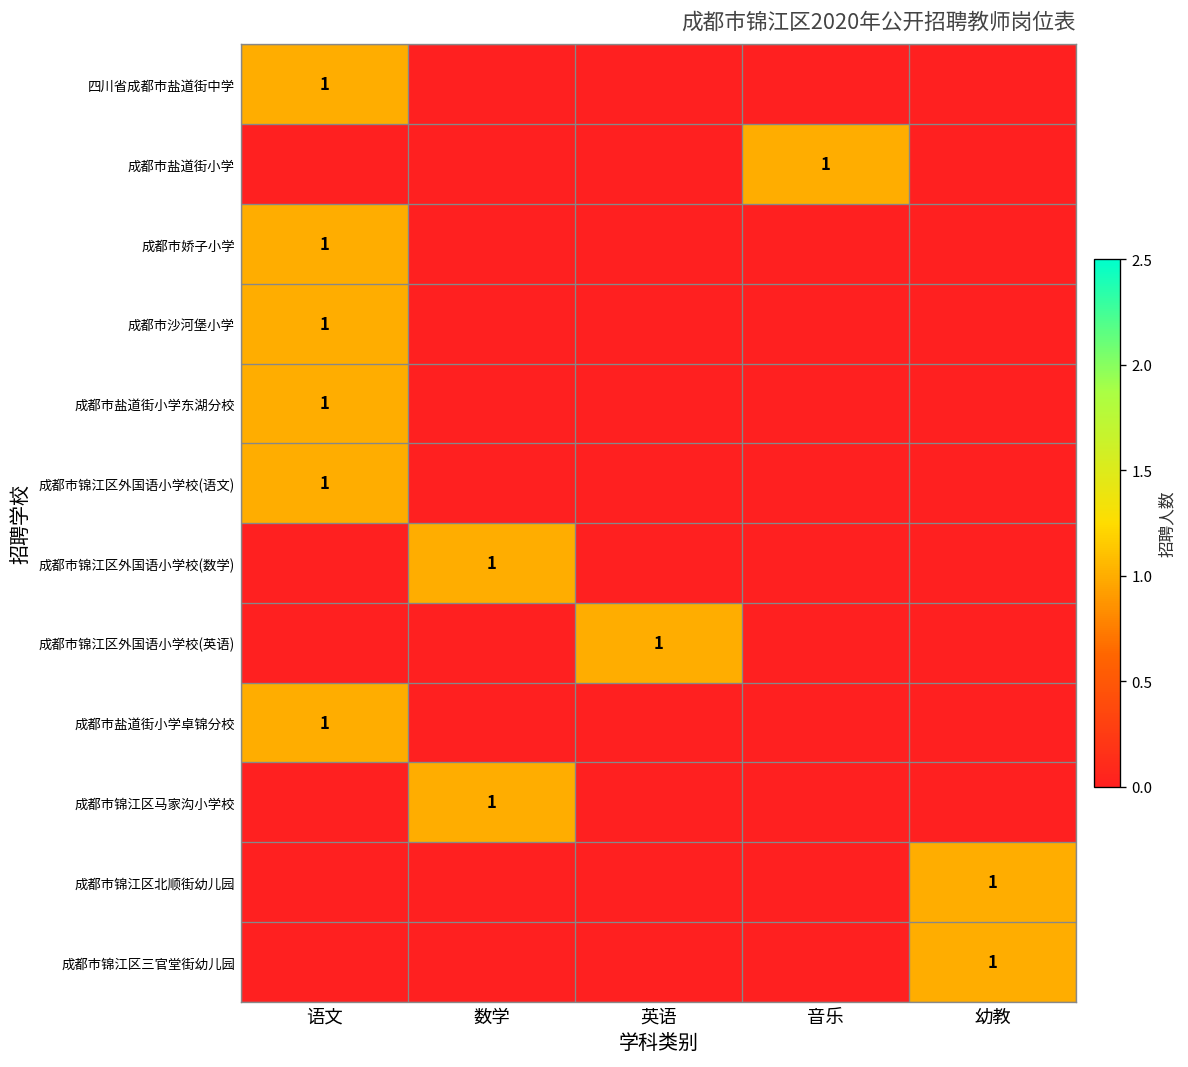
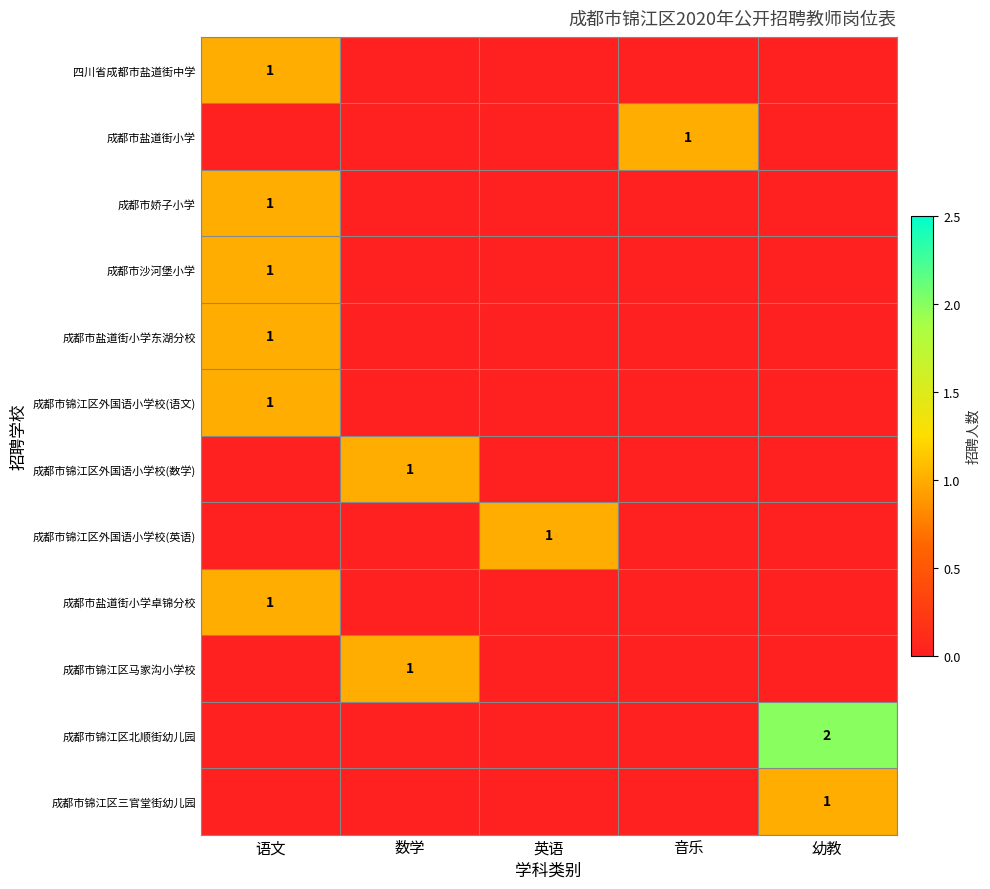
成都市锦江区北顺街幼儿园, 幼教: 1 -> 2
